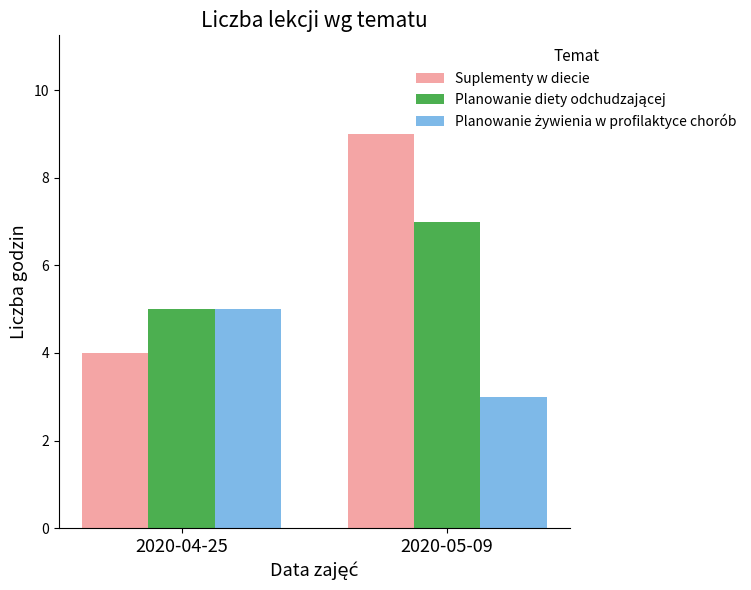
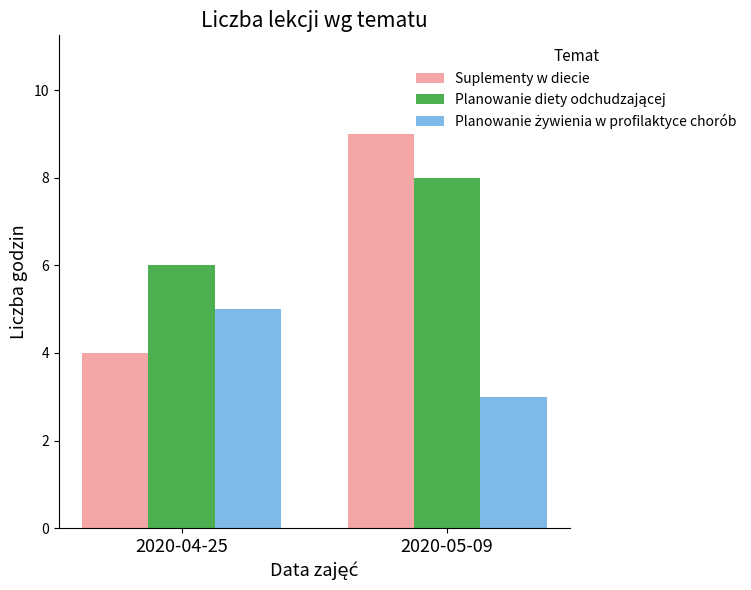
Planowanie diety odchudzającej, 2020-04-25: 5 -> 6
Planowanie diety odchudzającej, 2020-05-09: 7 -> 8
